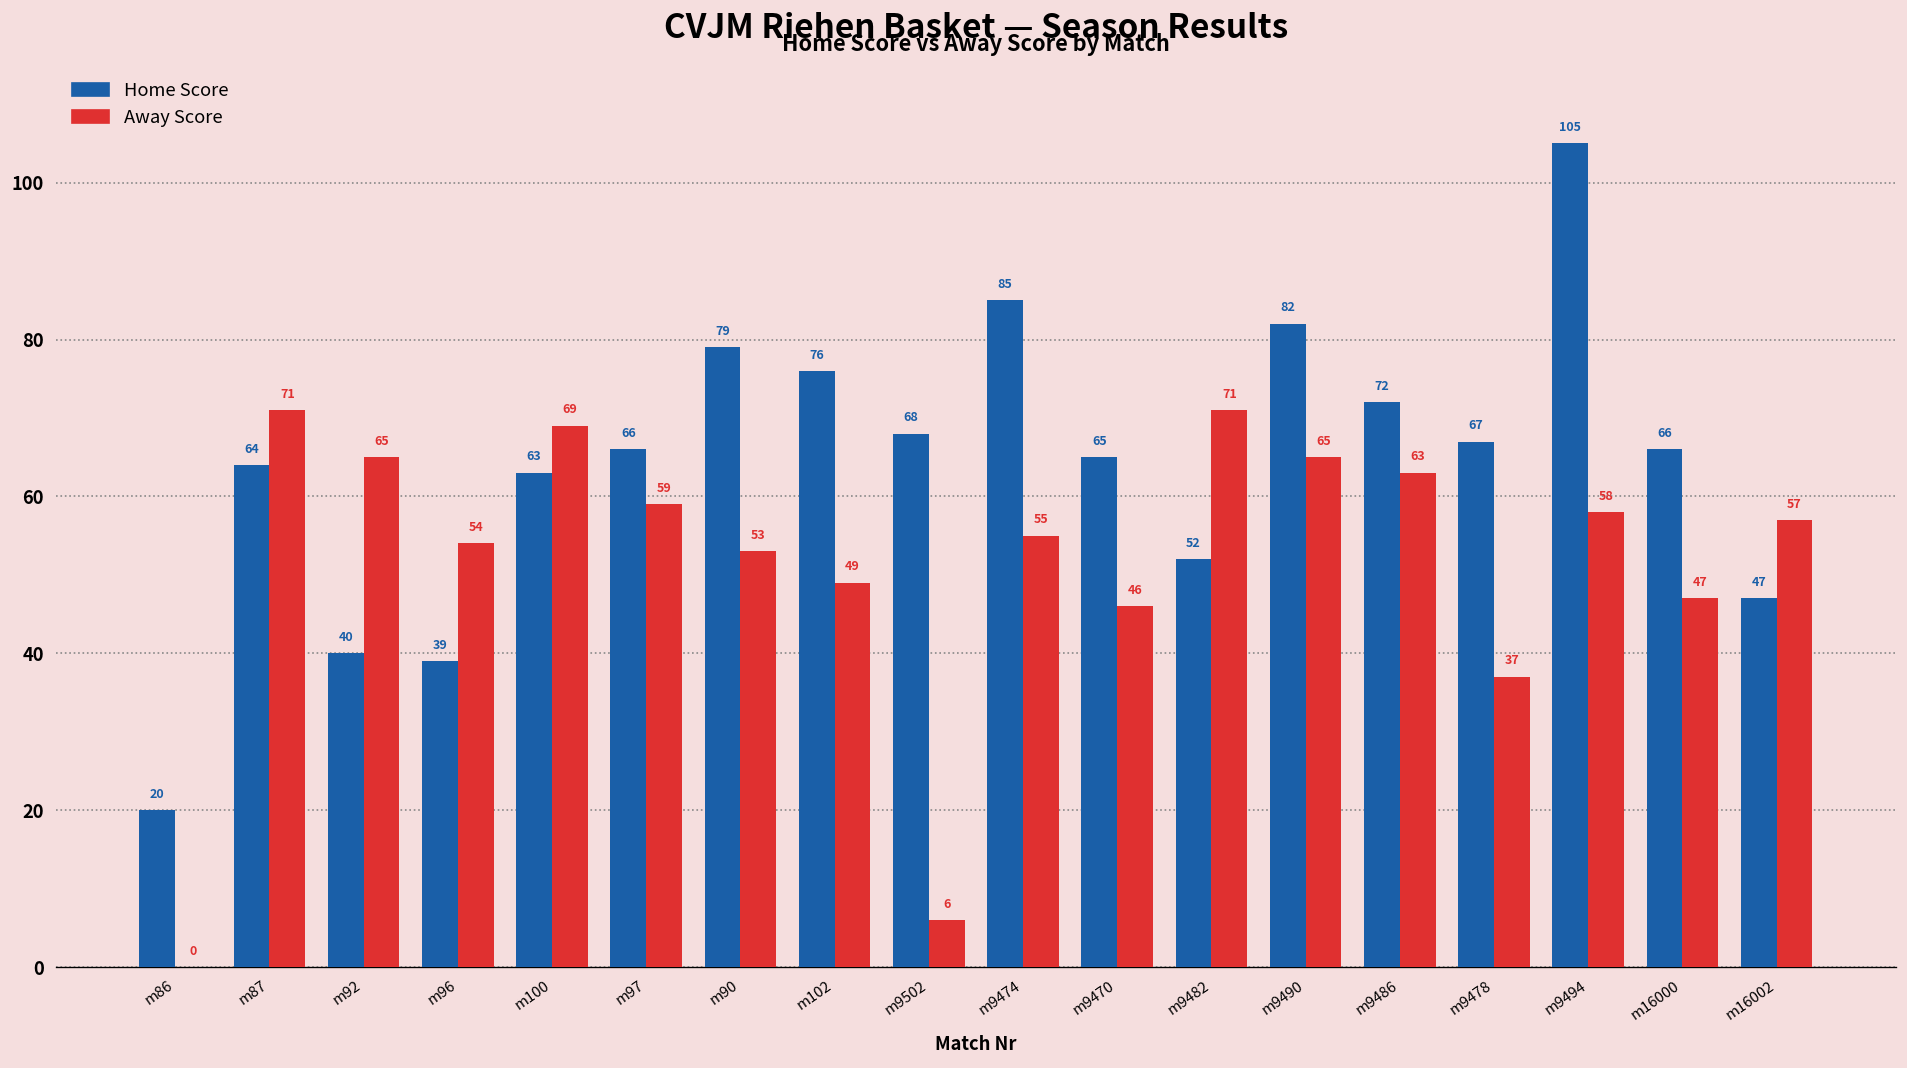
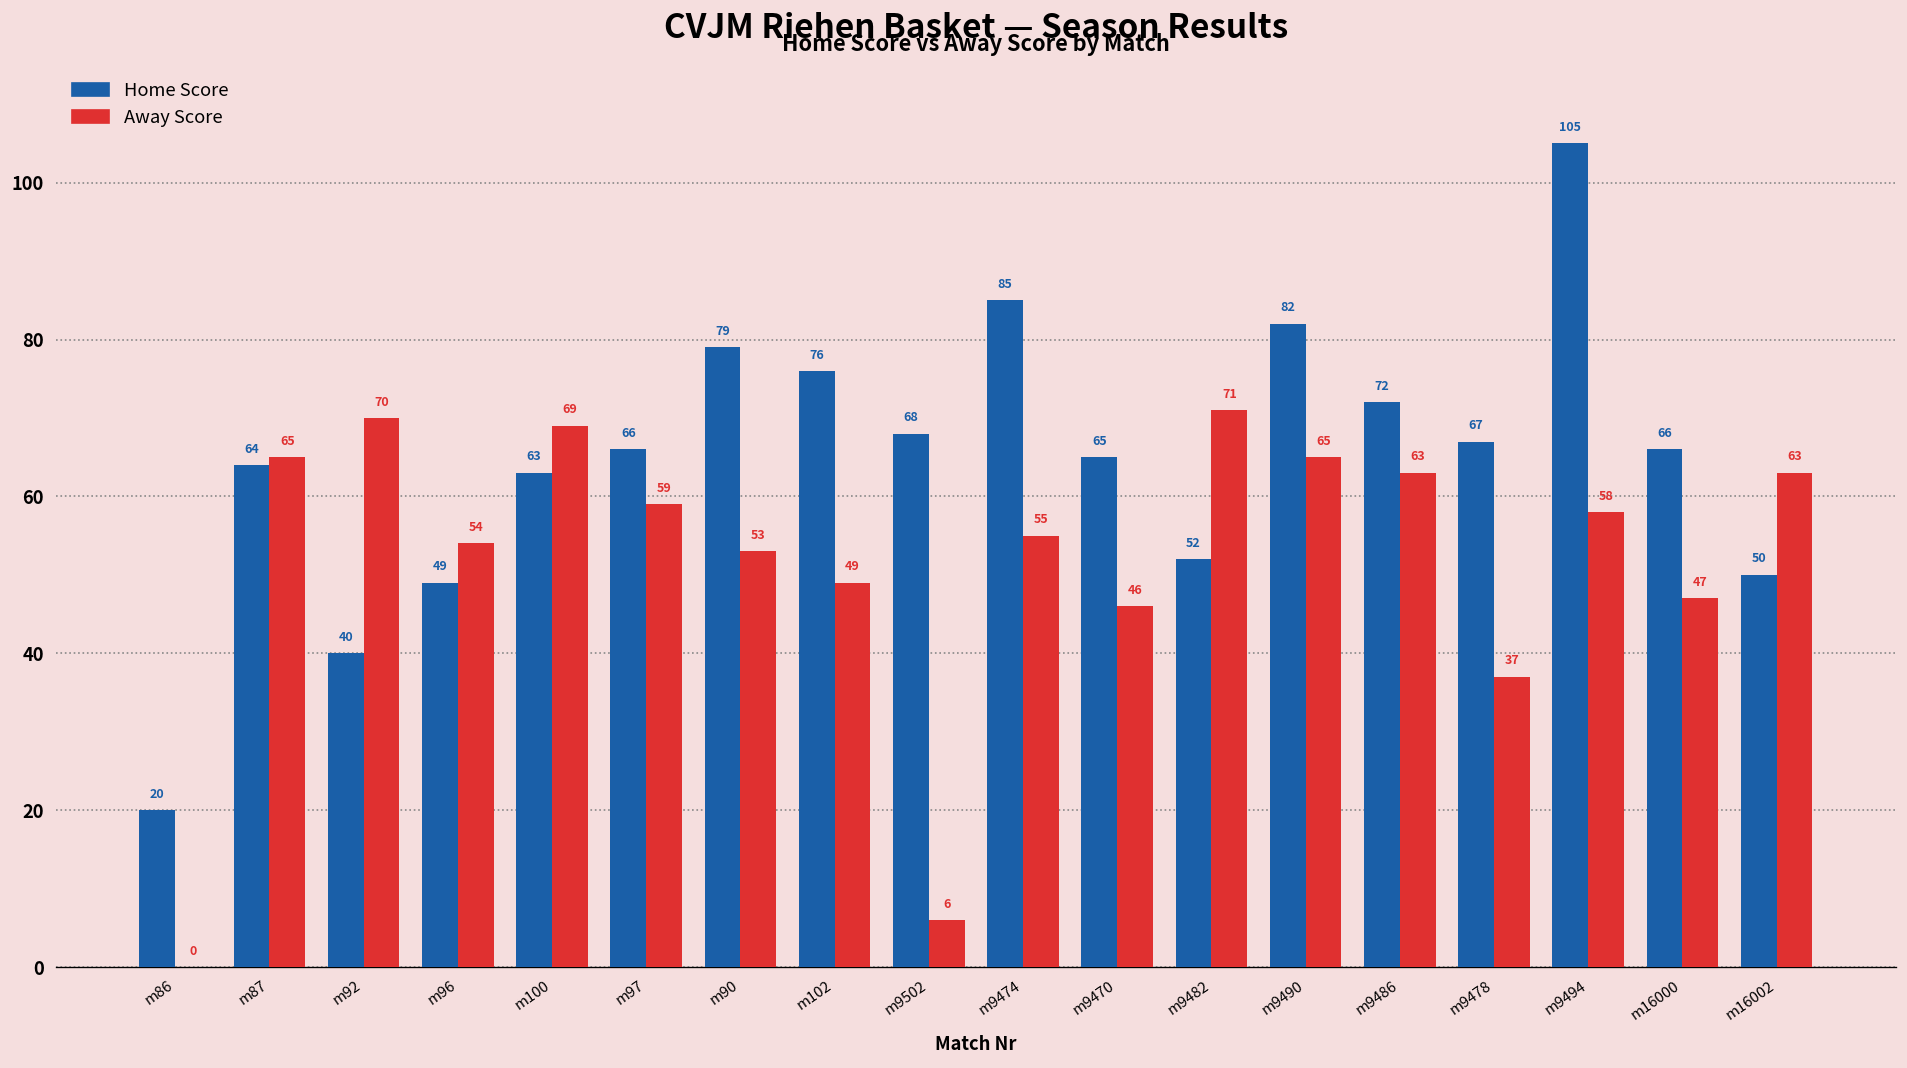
Away Score, m87: 71 -> 65
Away Score, m92: 65 -> 70
Home Score, m96: 39 -> 49
Home Score, m16002: 47 -> 50
Away Score, m16002: 57 -> 63
